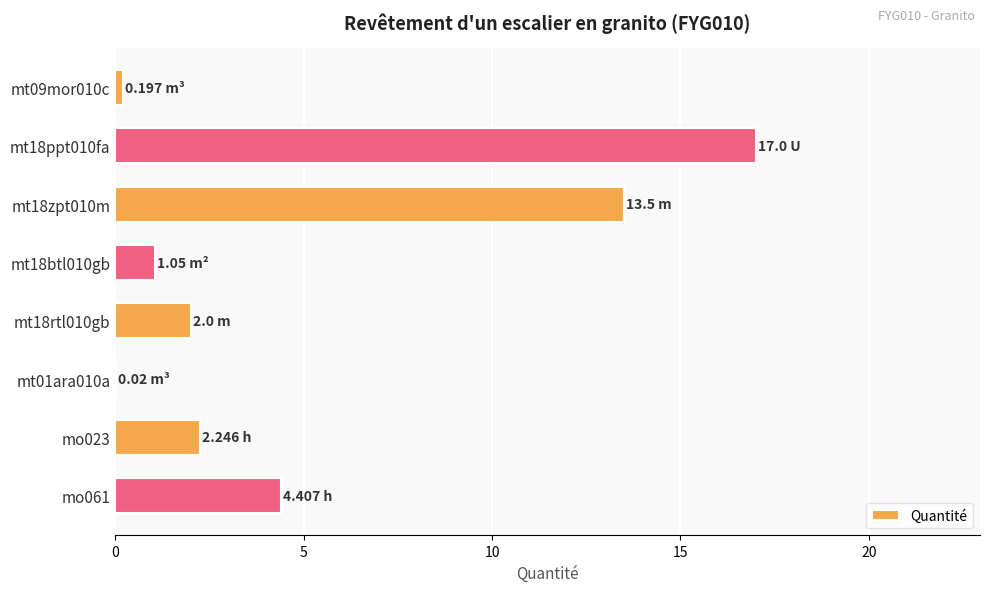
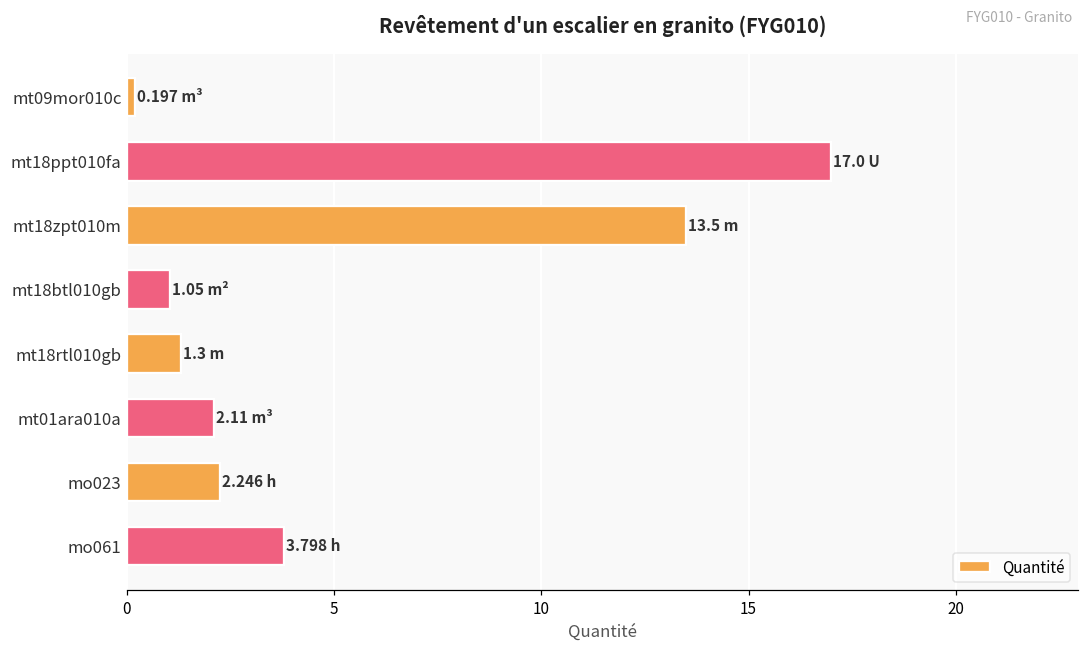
mt18rtl010gb: 2.0 -> 1.3
mt01ara010a: 0.02 -> 2.11
mo061: 4.407 -> 3.798
